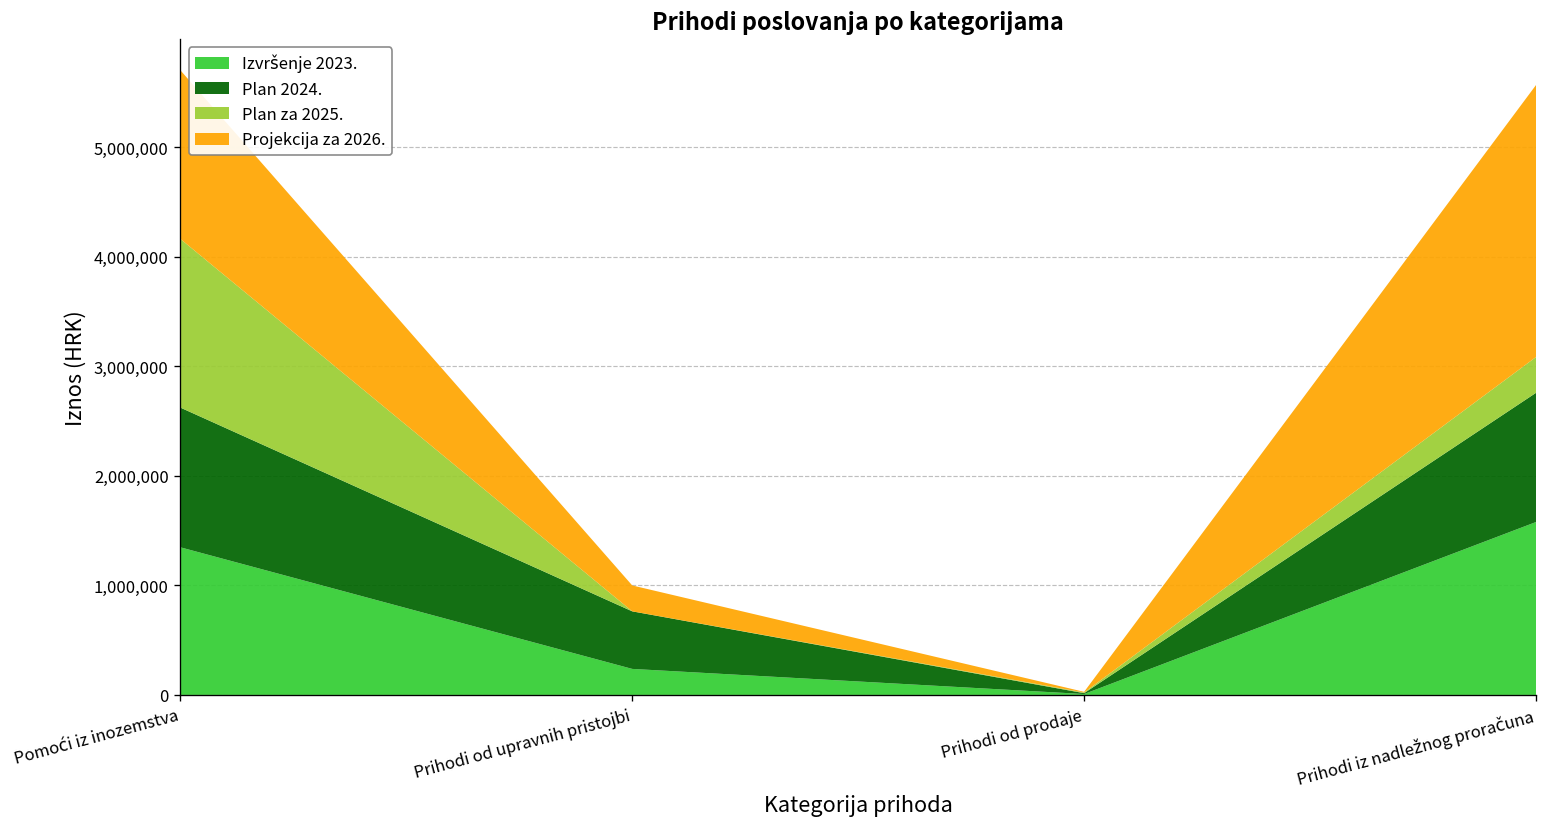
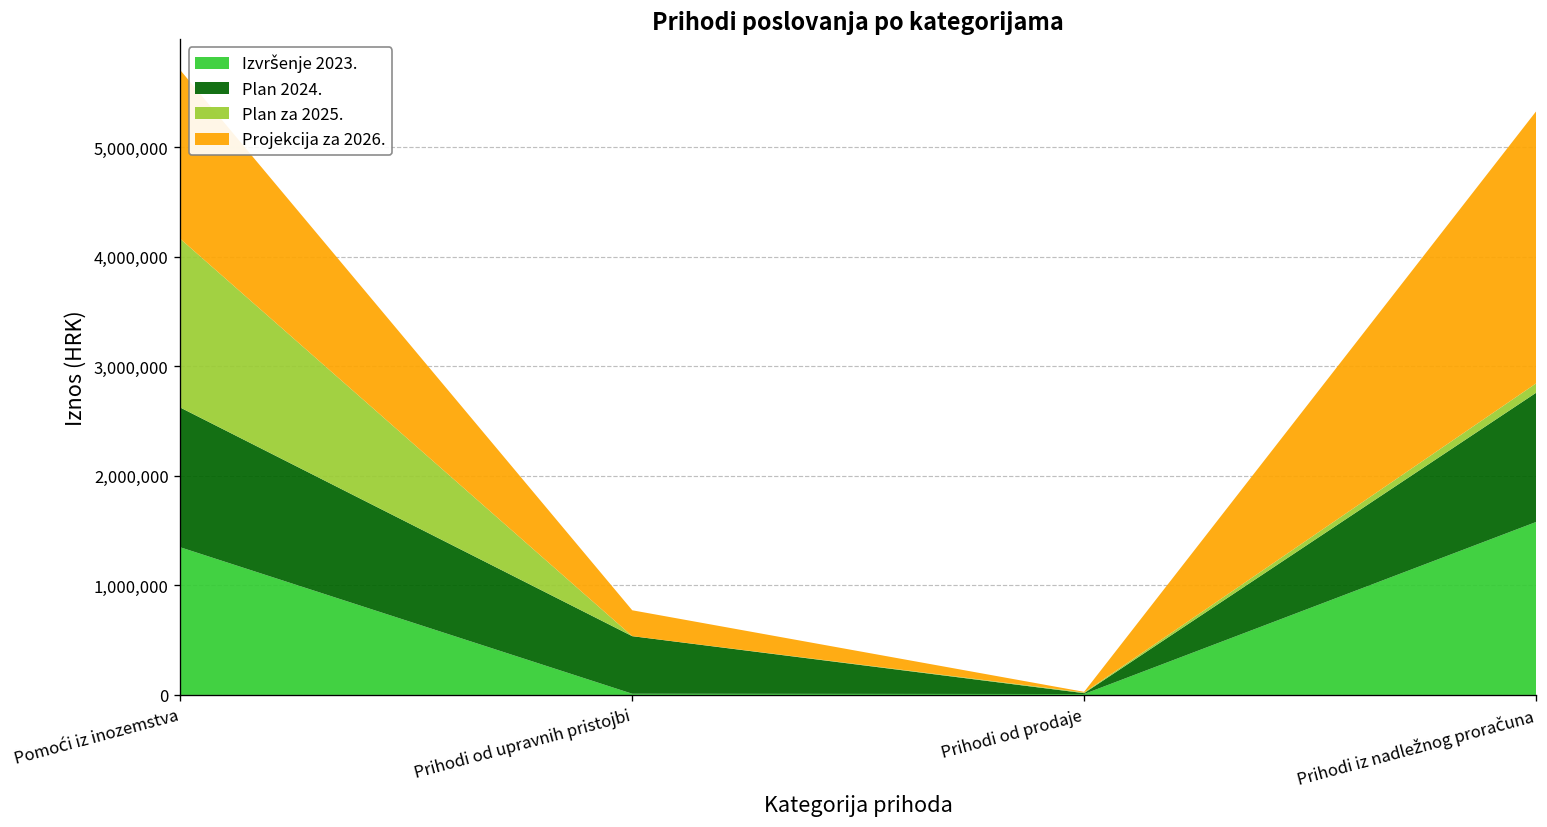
Izvršenje 2023., Prihodi od upravnih pristojbi: 200,000 -> 0
Plan za 2025., Prihodi iz nadležnog proračuna: 300,000 -> 100,000
